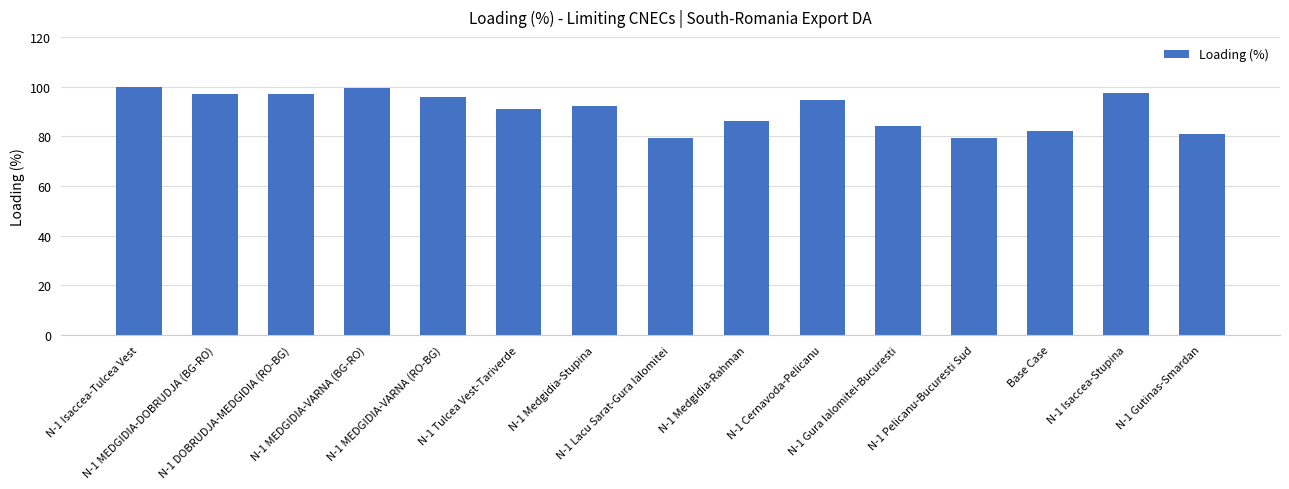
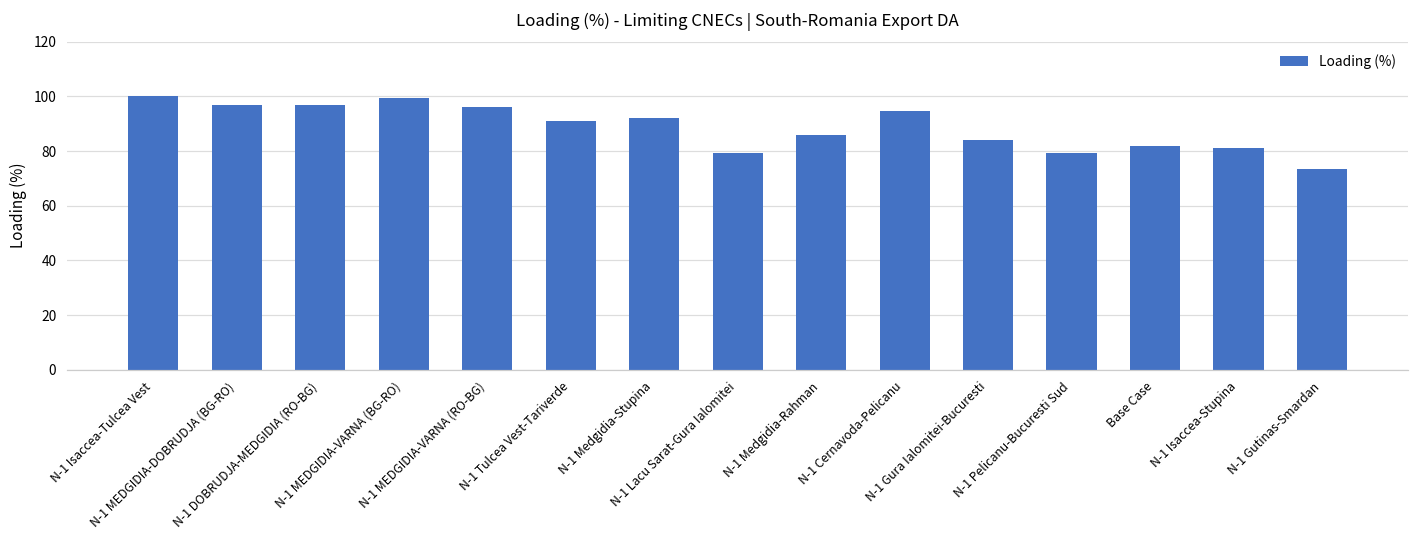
N-1 Isaccea-Stupina: 98 -> 81
N-1 Gutinas-Smardan: 81 -> 73
